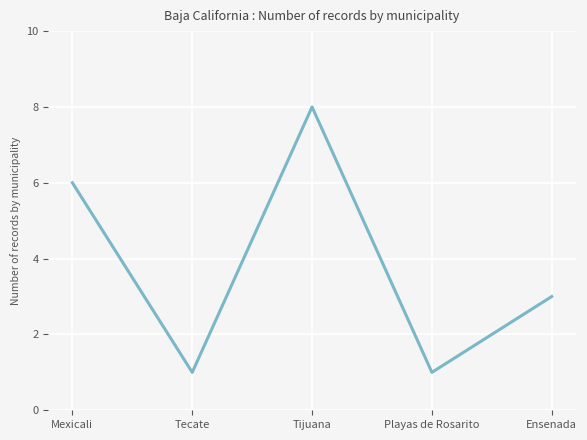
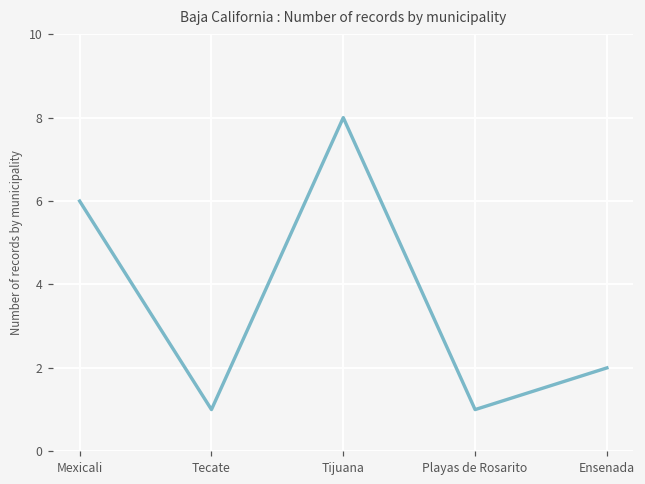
Ensenada: 3 -> 2
